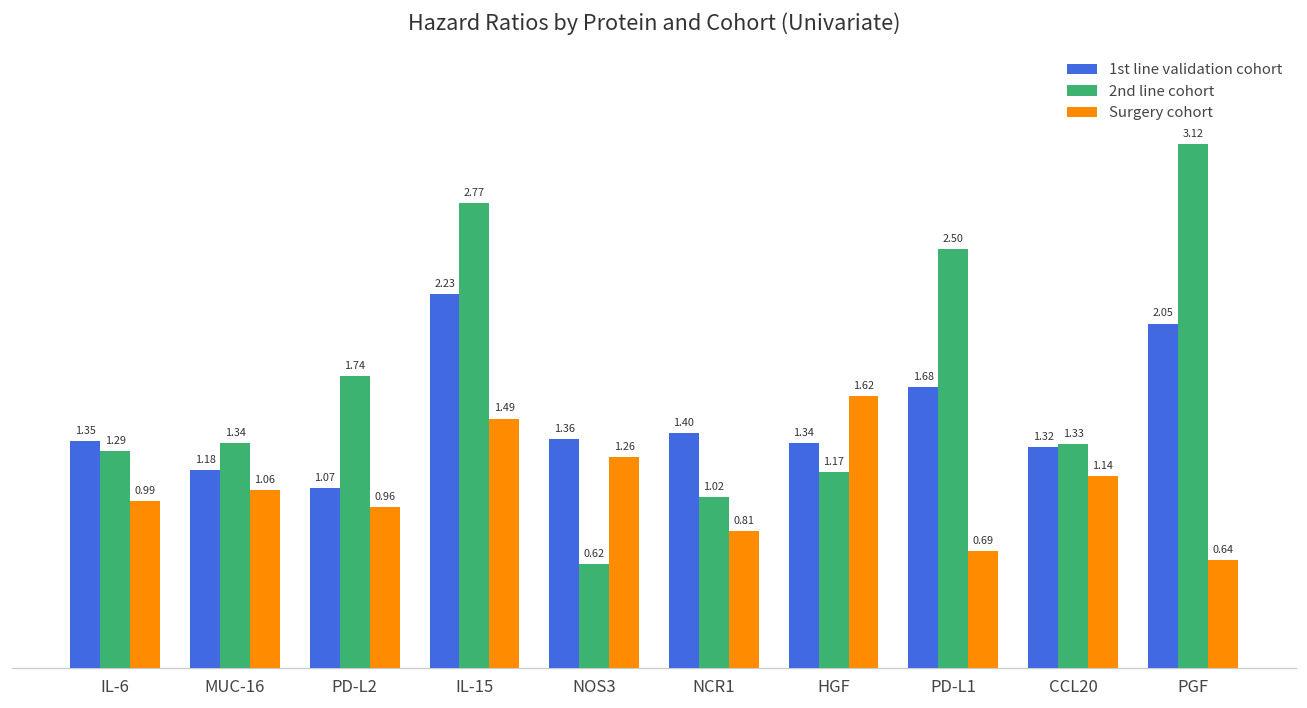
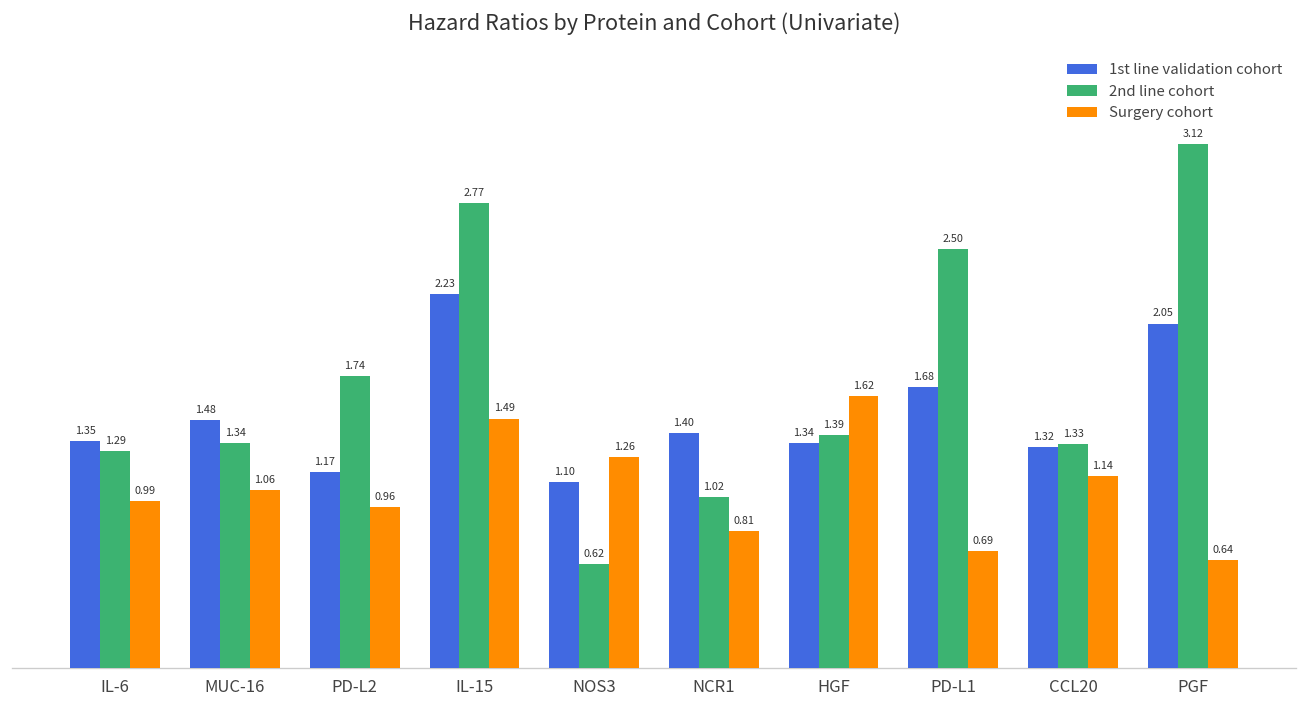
1st line validation cohort, MUC-16: 1.18 -> 1.48
1st line validation cohort, PD-L2: 1.07 -> 1.17
1st line validation cohort, NOS3: 1.36 -> 1.10
2nd line cohort, HGF: 1.17 -> 1.39
